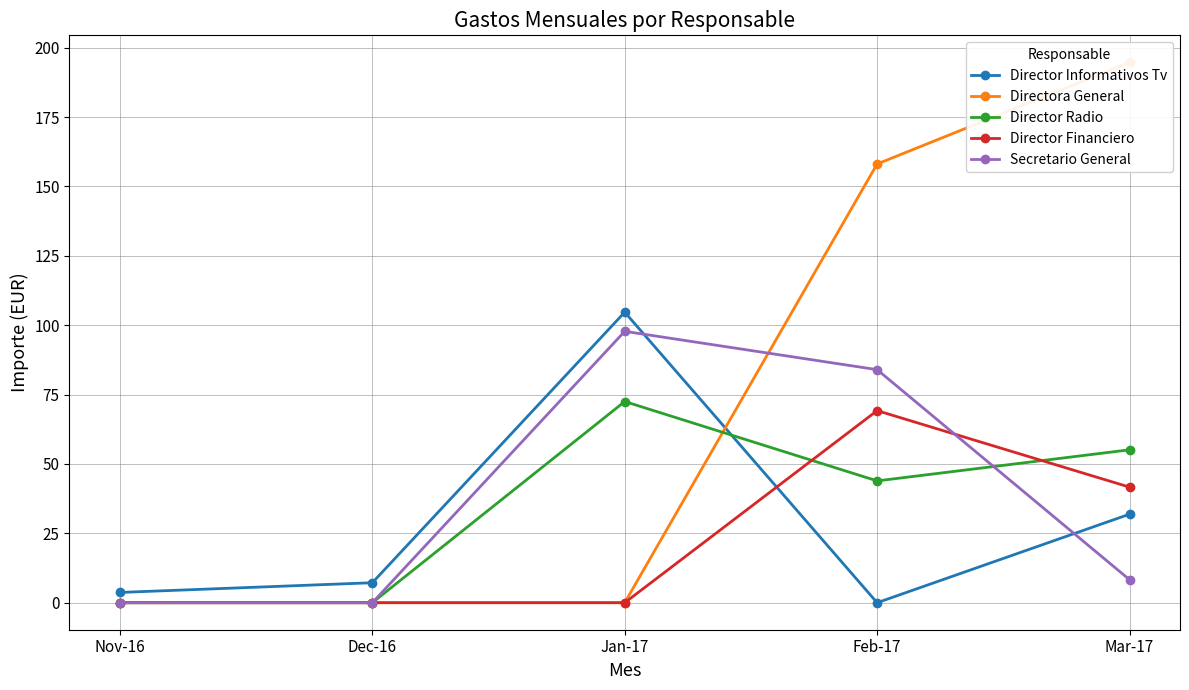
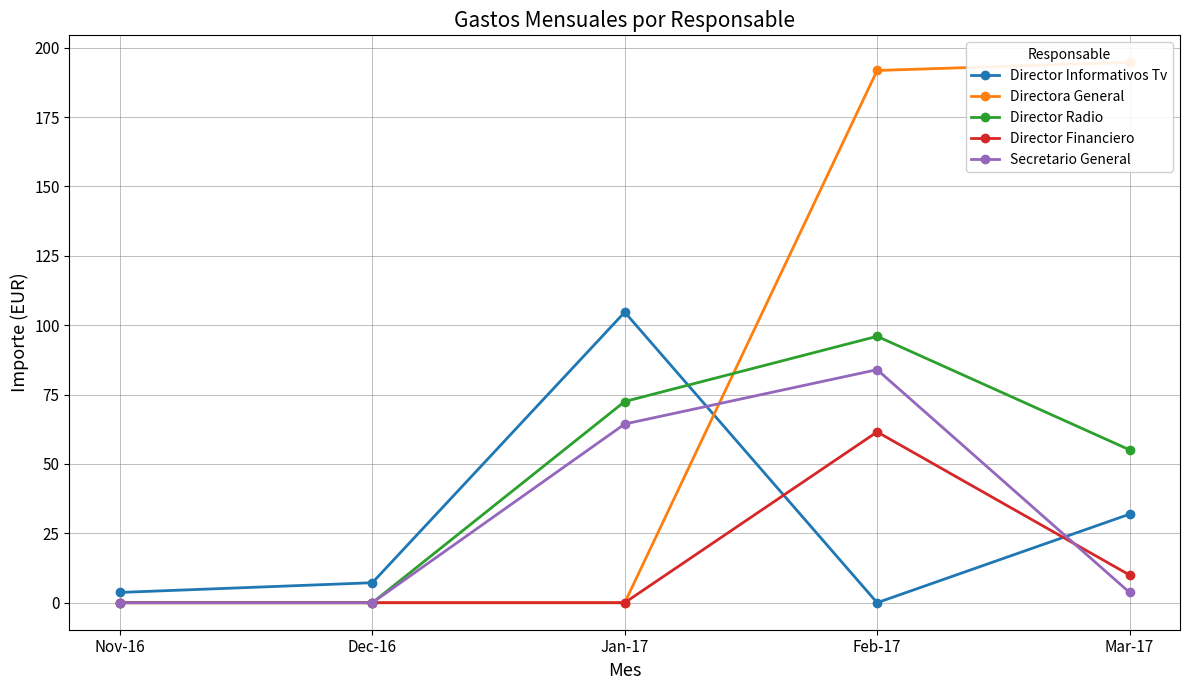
Secretario General, Jan-17: 98 -> 64
Directora General, Feb-17: 158 -> 192
Director Radio, Feb-17: 44 -> 96
Director Financiero, Feb-17: 69 -> 62
Director Financiero, Mar-17: 42 -> 10
Secretario General, Mar-17: 8 -> 4
